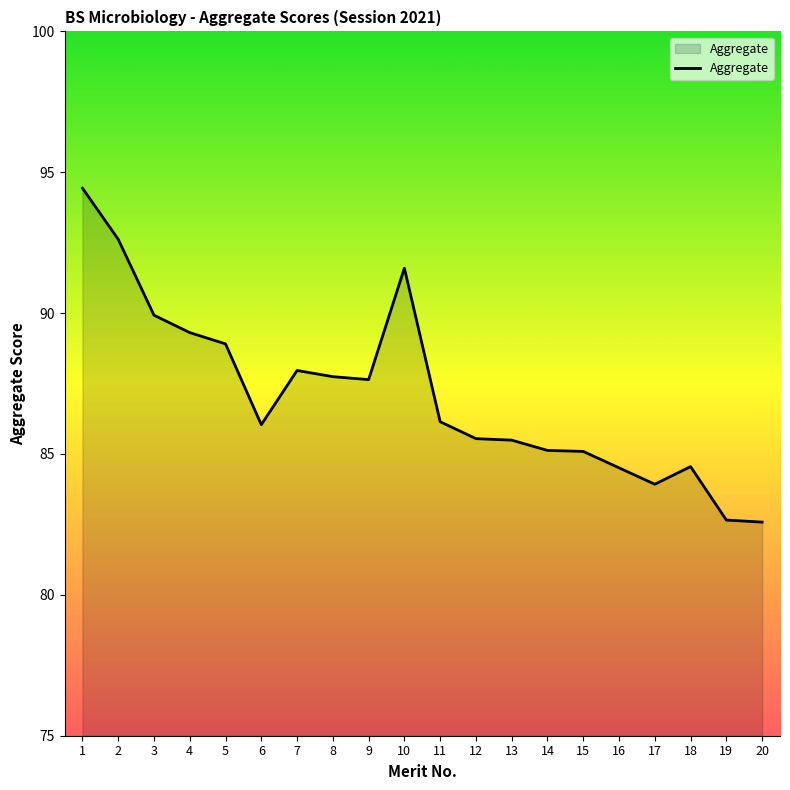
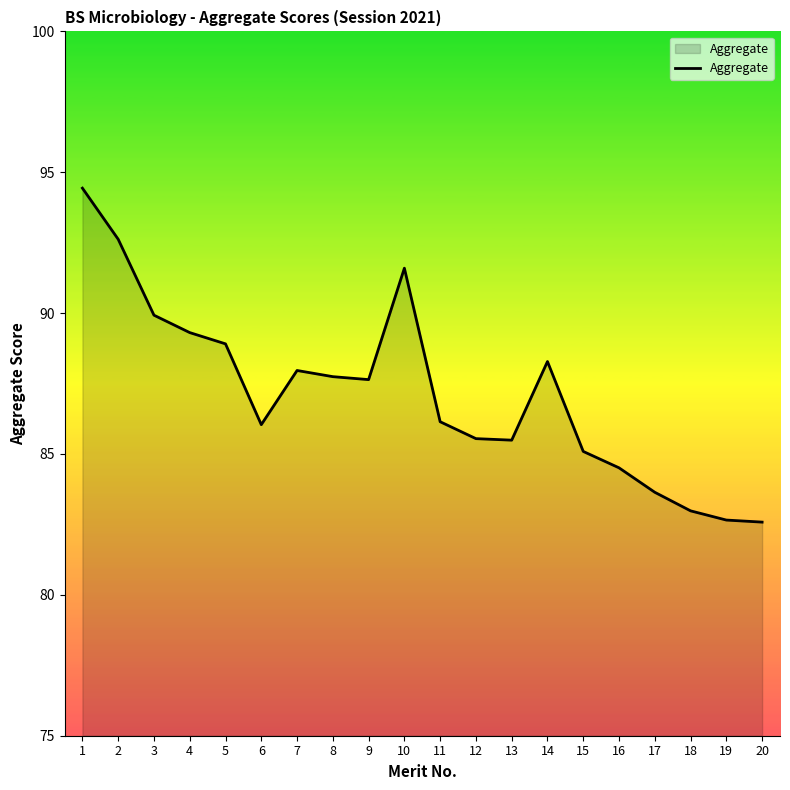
14: 85.1 -> 88.3
17: 83.9 -> 83.6
18: 84.6 -> 83.0
